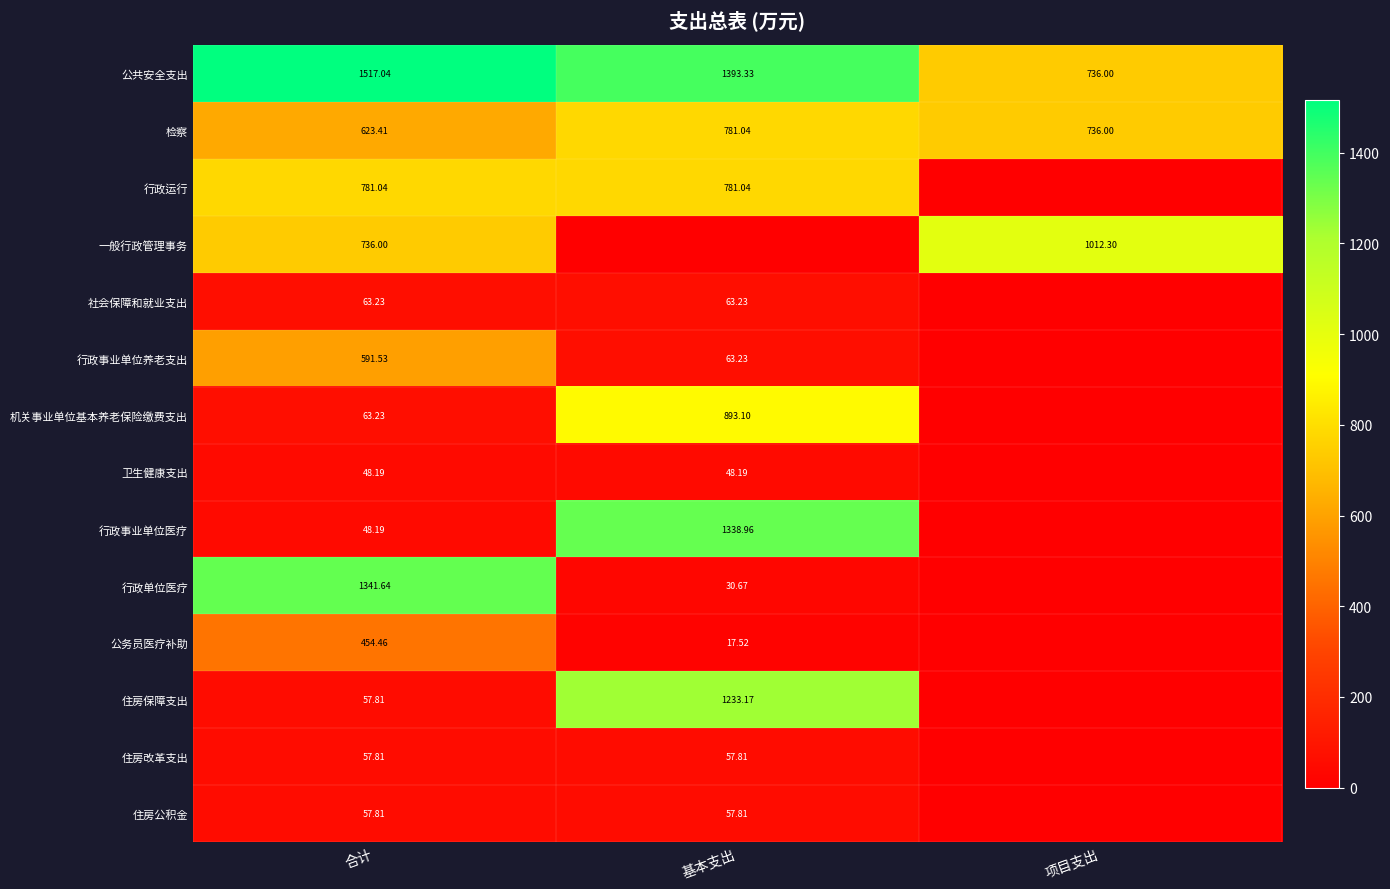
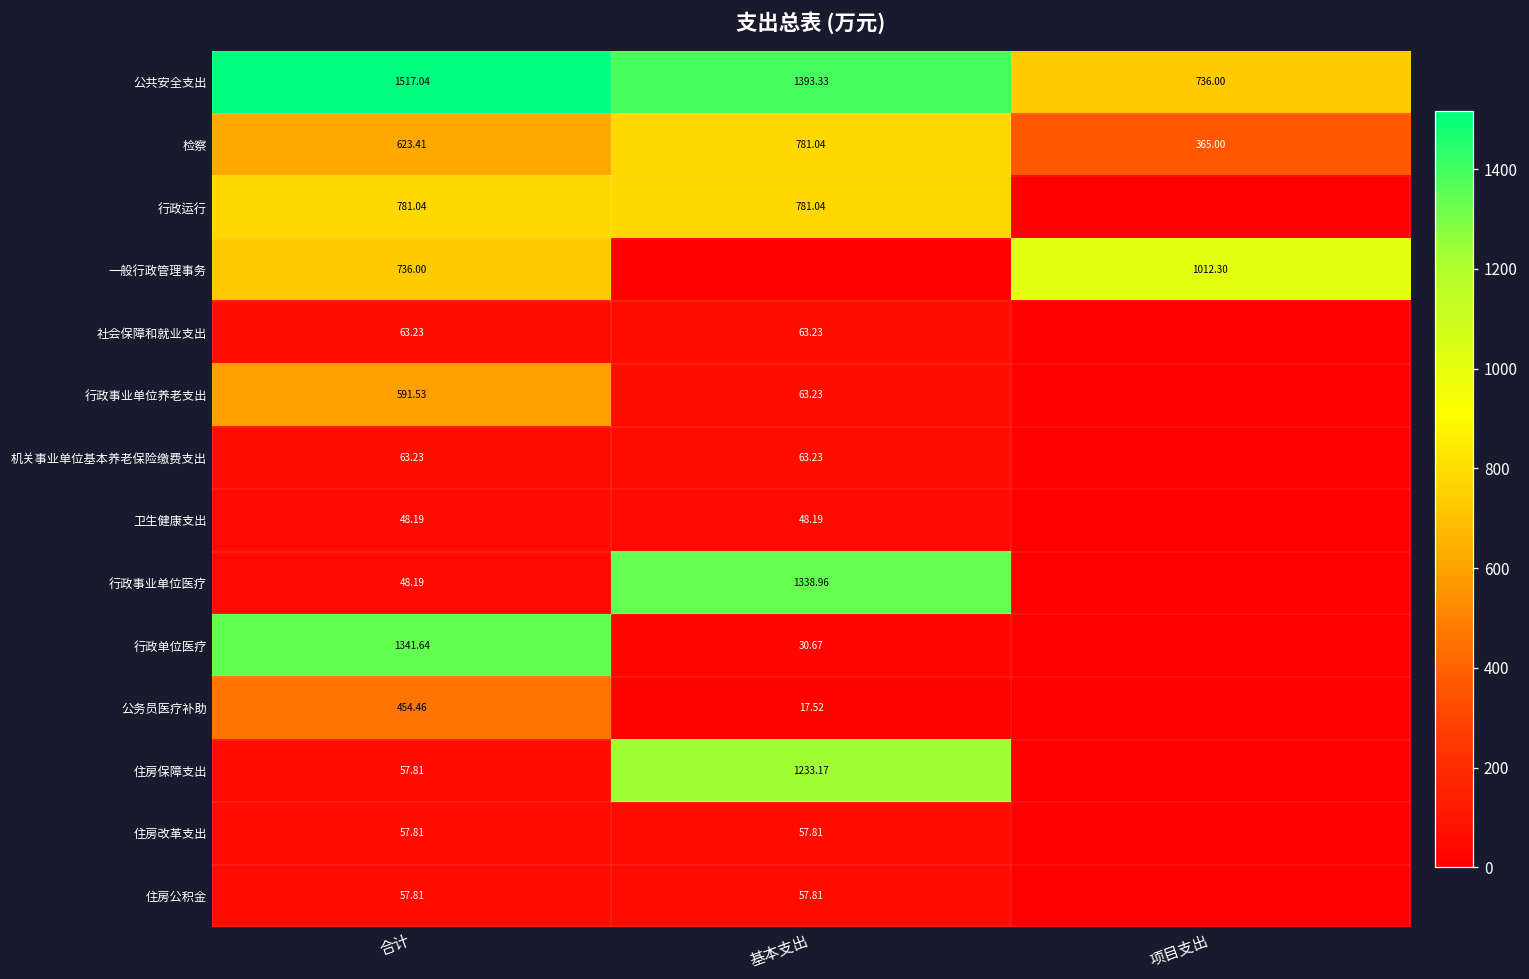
检察, 项目支出: 736.00 -> 365.00
机关事业单位基本养老保险缴费支出, 基本支出: 893.10 -> 63.23
